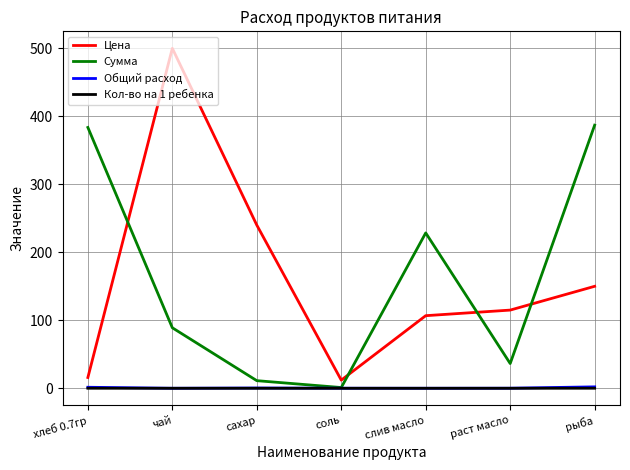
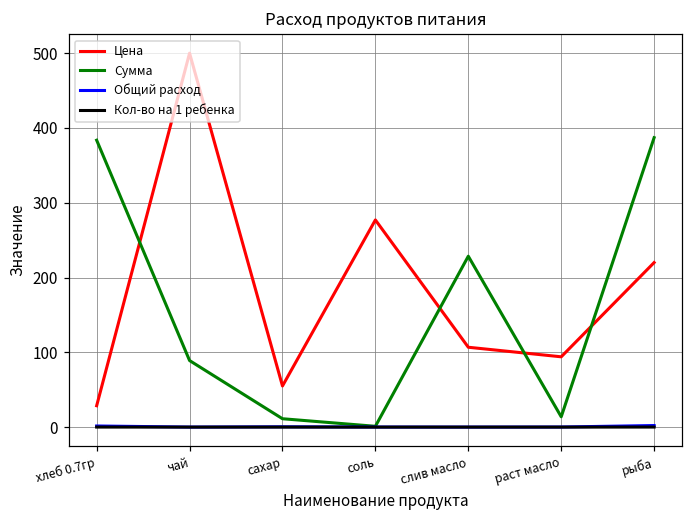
Цена, хлеб 0.7гр: 20 -> 30
Цена, сахар: 240 -> 60
Цена, соль: 10 -> 280
Цена, раст масло: 120 -> 90
Сумма, раст масло: 40 -> 10
Цена, рыба: 150 -> 220
